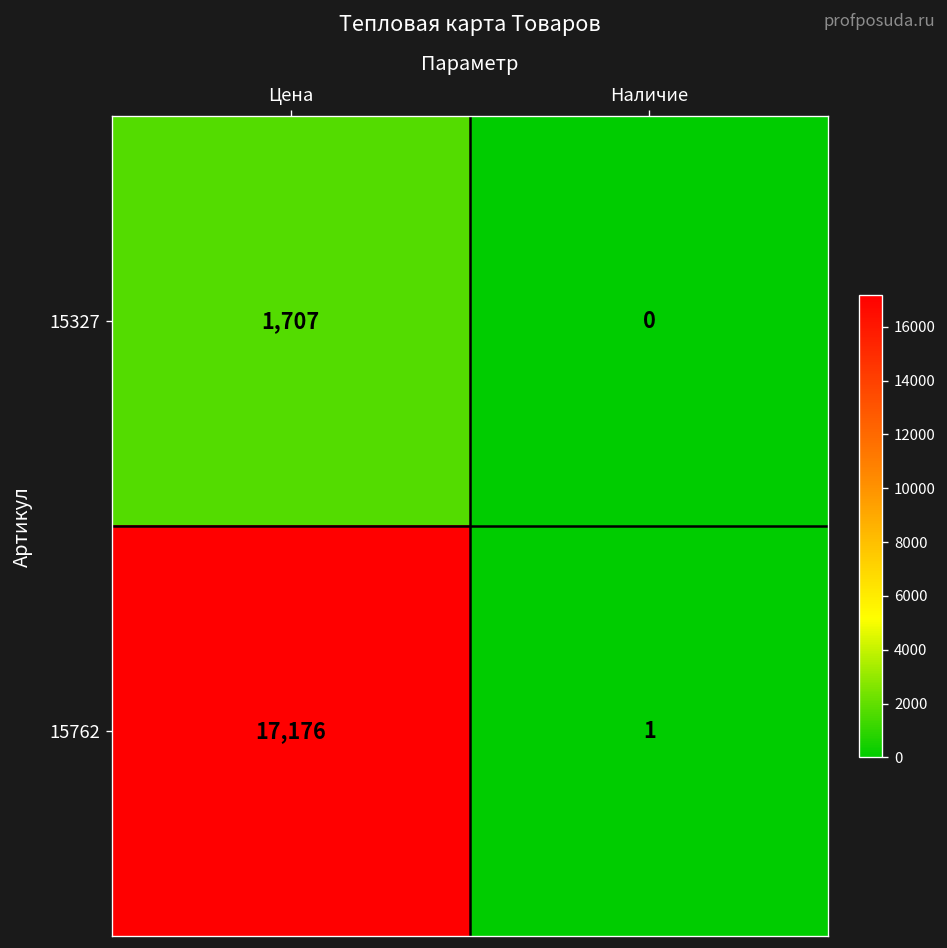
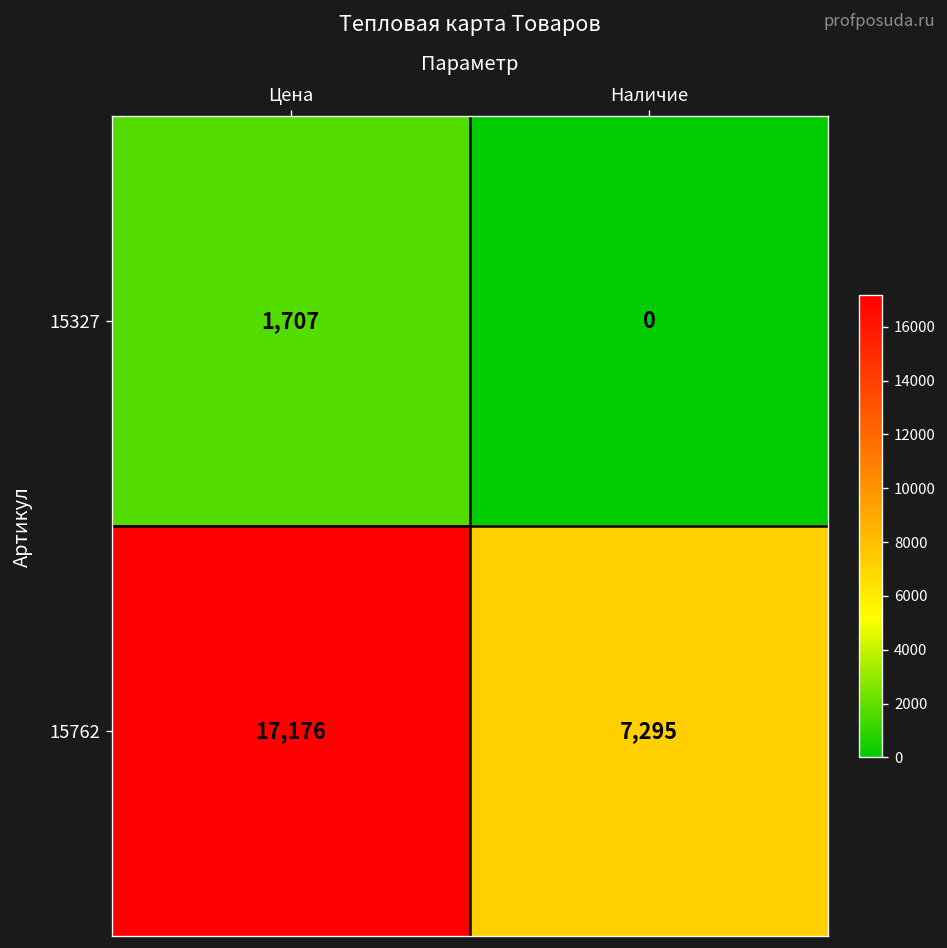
15762, Наличие: 1 -> 7,295
